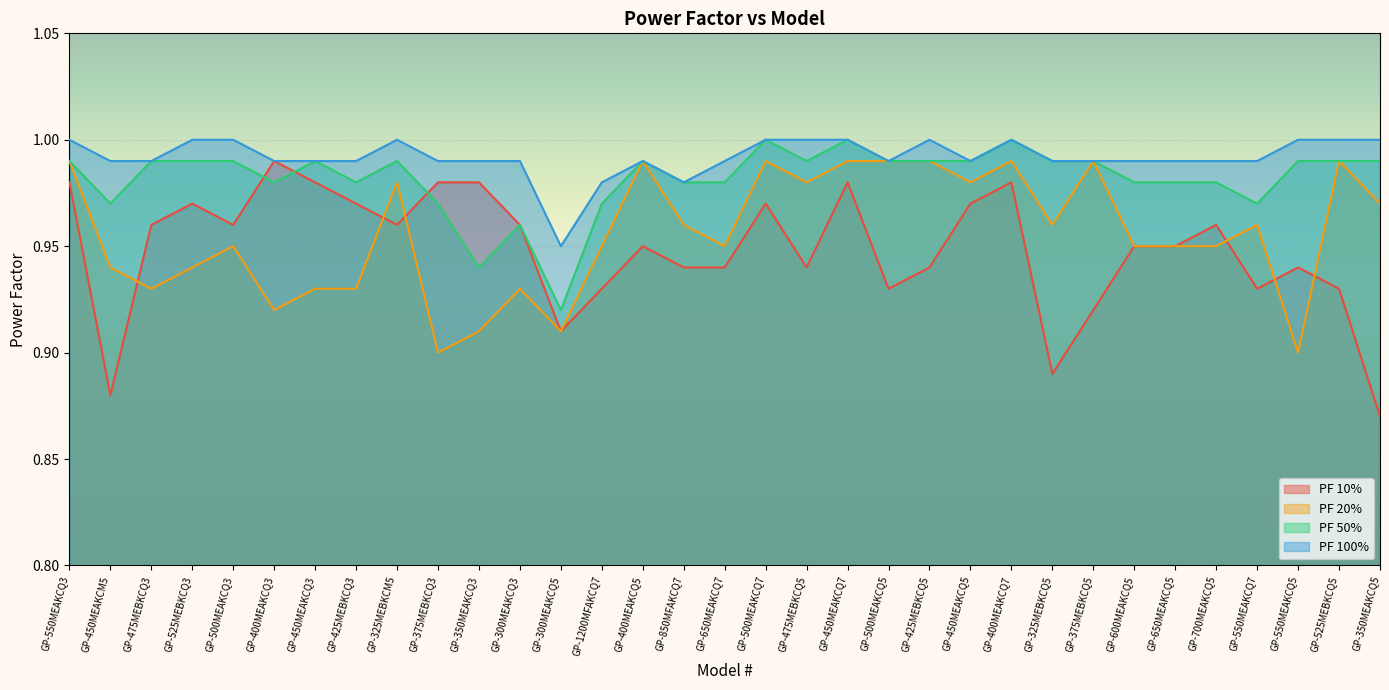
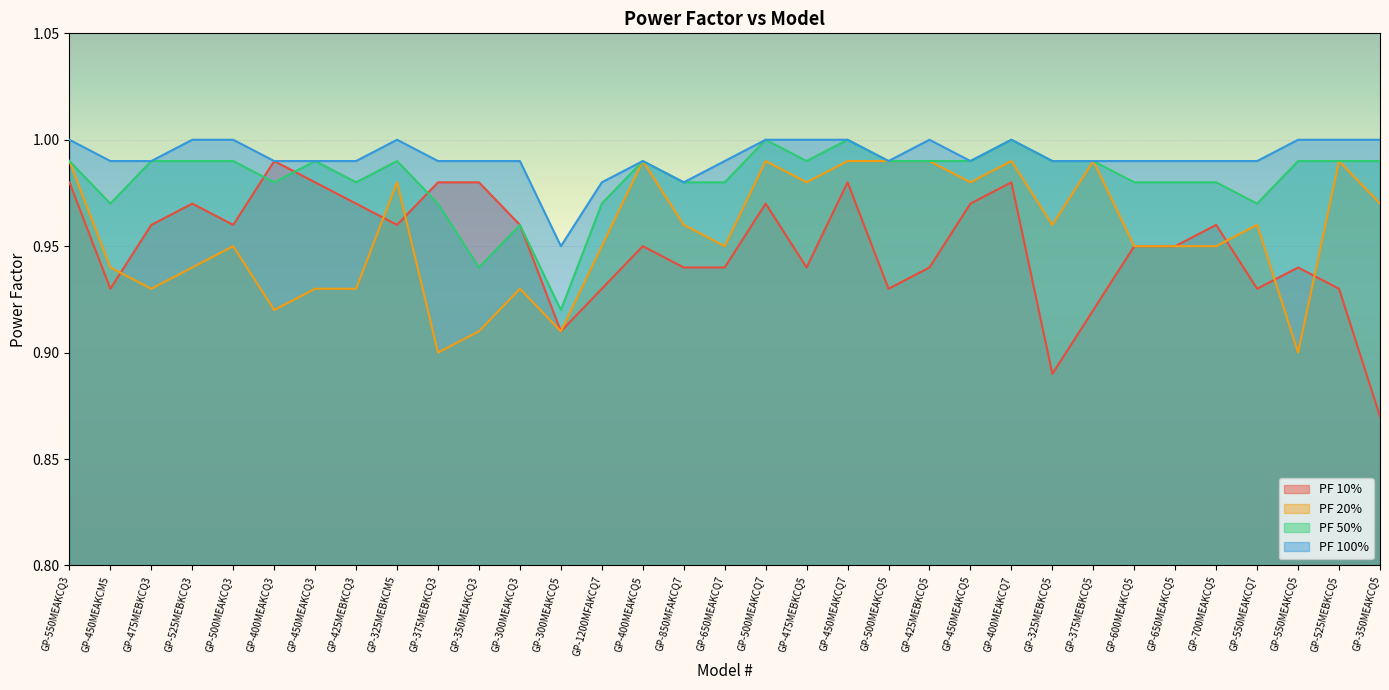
PF 10%, GP-450MEAKCM5: 0.88 -> 0.93
